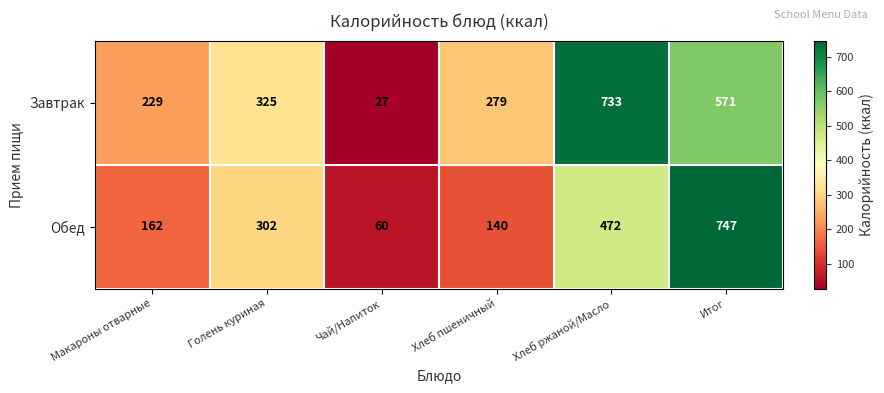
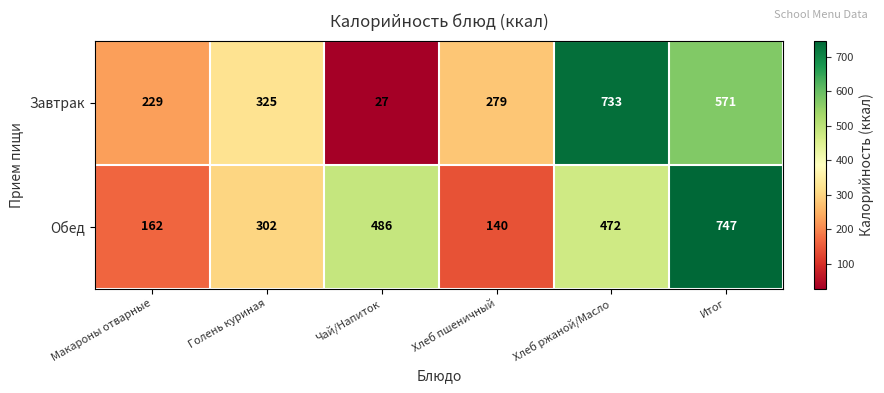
Обед, Чай/Напиток: 60 -> 486
